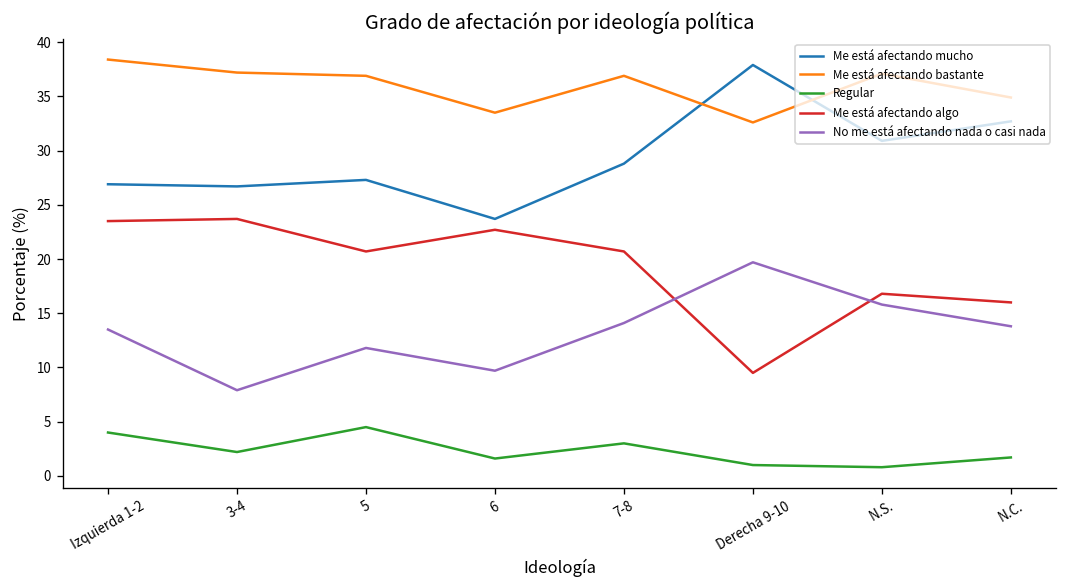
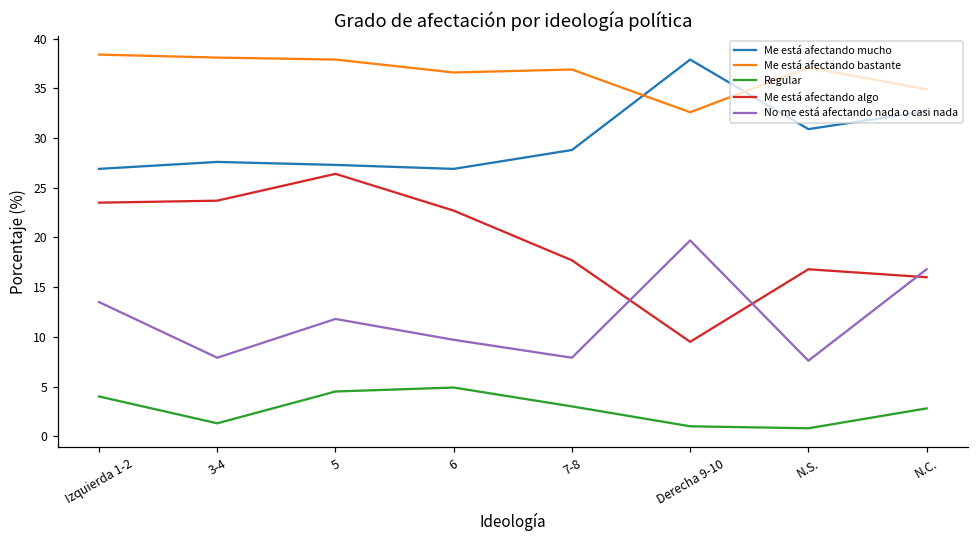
Me está afectando mucho, 3-4: 27 -> 28
Me está afectando bastante, 3-4: 37 -> 38
Regular, 3-4: 2 -> 1
Me está afectando bastante, 5: 37 -> 38
Me está afectando algo, 5: 21 -> 26
Me está afectando mucho, 6: 24 -> 27
Me está afectando bastante, 6: 34 -> 37
Regular, 6: 2 -> 5
Me está afectando algo, 7-8: 21 -> 18
No me está afectando nada o casi nada, 7-8: 14 -> 8
No me está afectando nada o casi nada, N.S.: 16 -> 8
Regular, N.C.: 2 -> 3
No me está afectando nada o casi nada, N.C.: 14 -> 17
